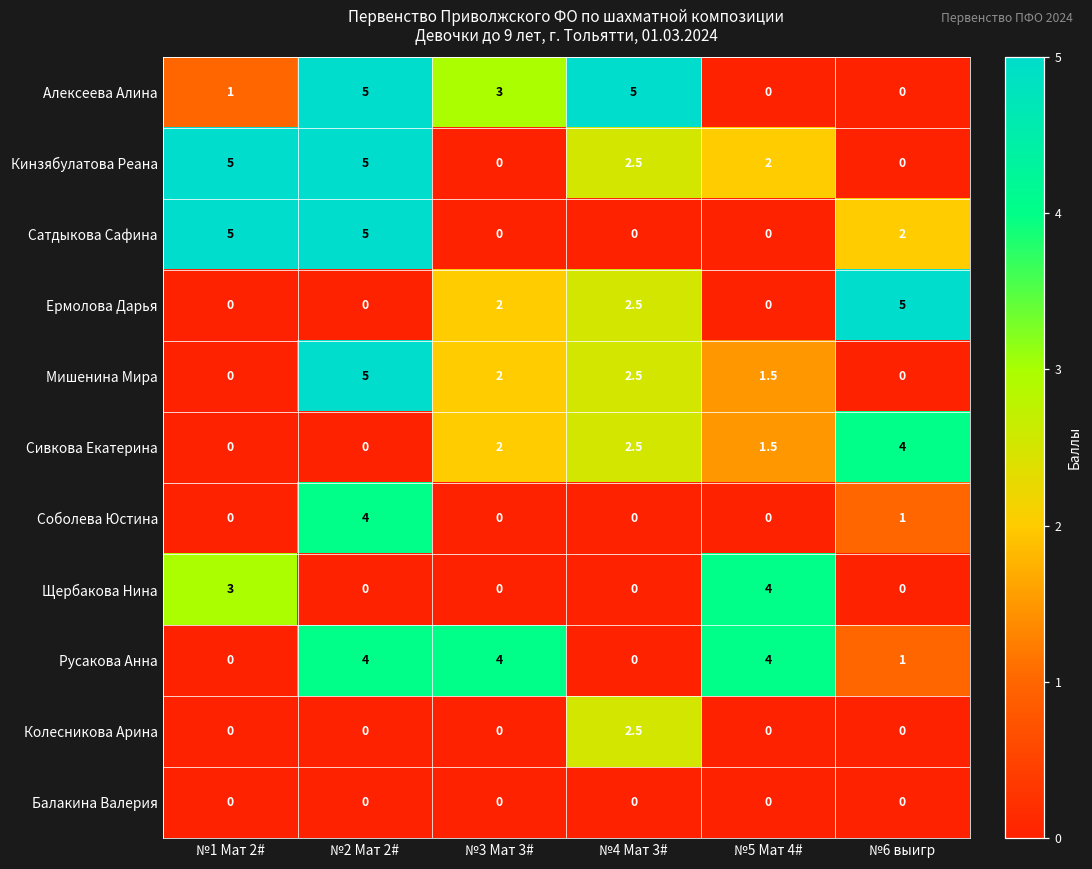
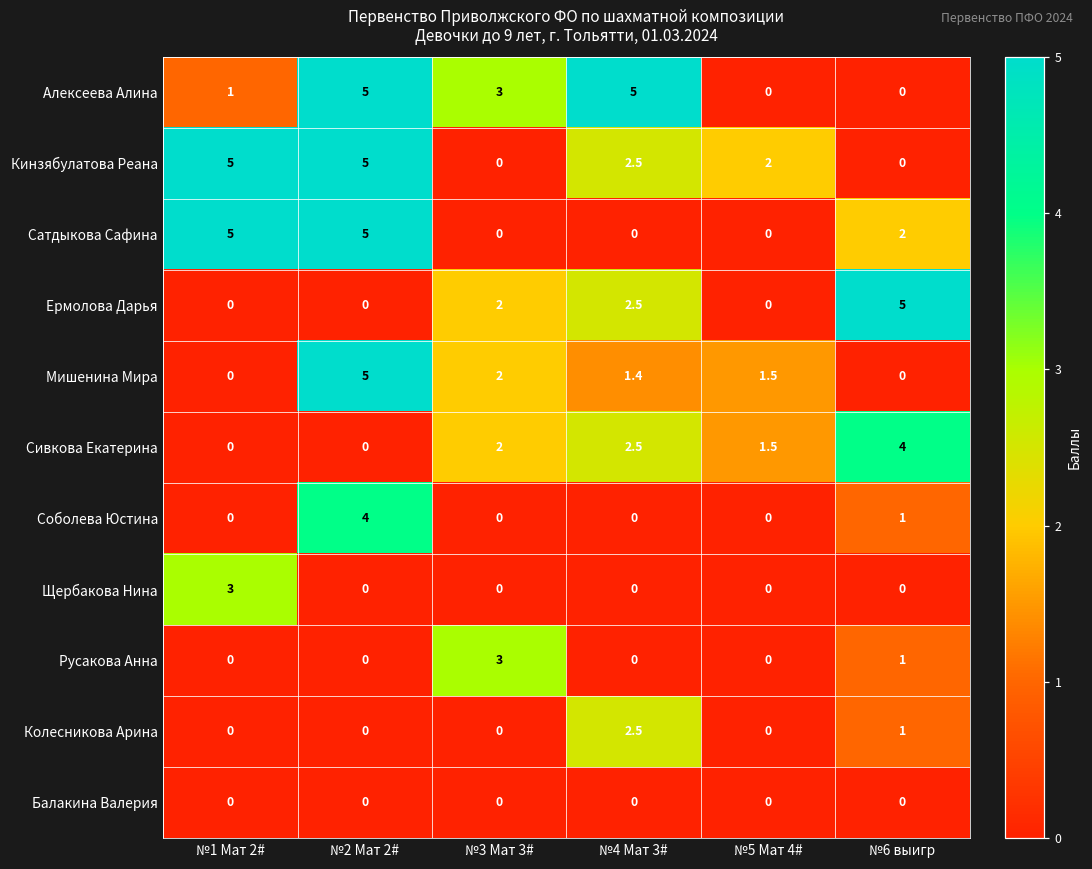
Мишенина Мира, №4 Мат 3#: 2.5 -> 1.4
Щербакова Нина, №5 Мат 4#: 4 -> 0
Русакова Анна, №2 Мат 2#: 4 -> 0
Русакова Анна, №3 Мат 3#: 4 -> 3
Русакова Анна, №5 Мат 4#: 4 -> 0
Колесникова Арина, №6 выигр: 0 -> 1
